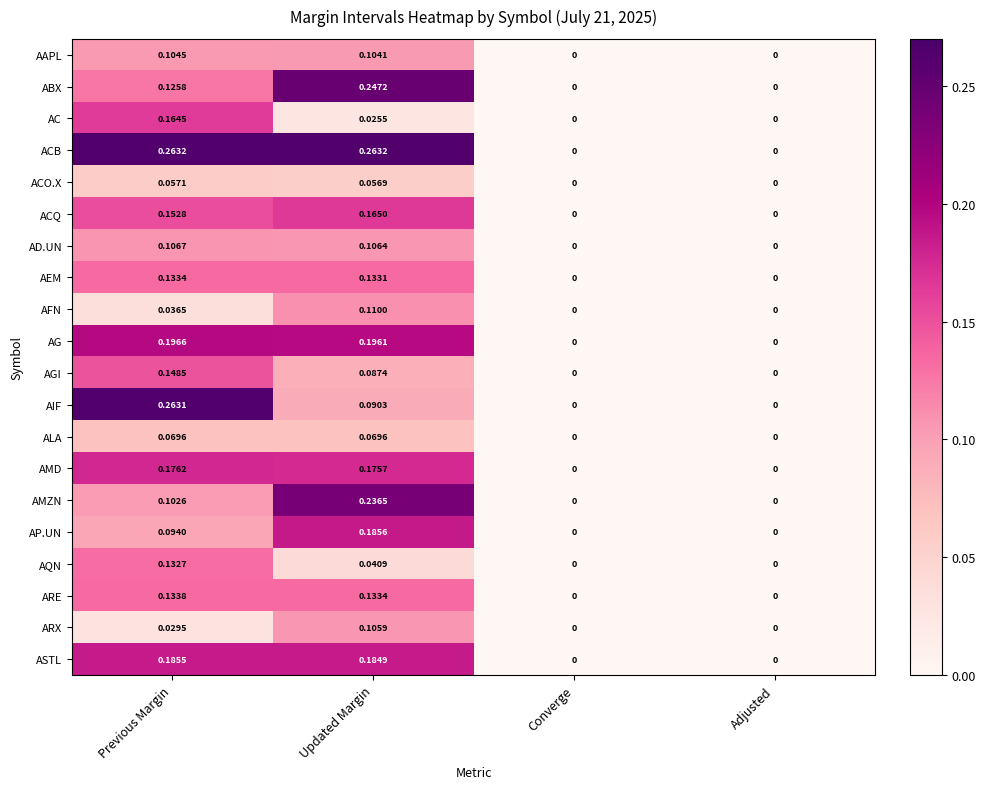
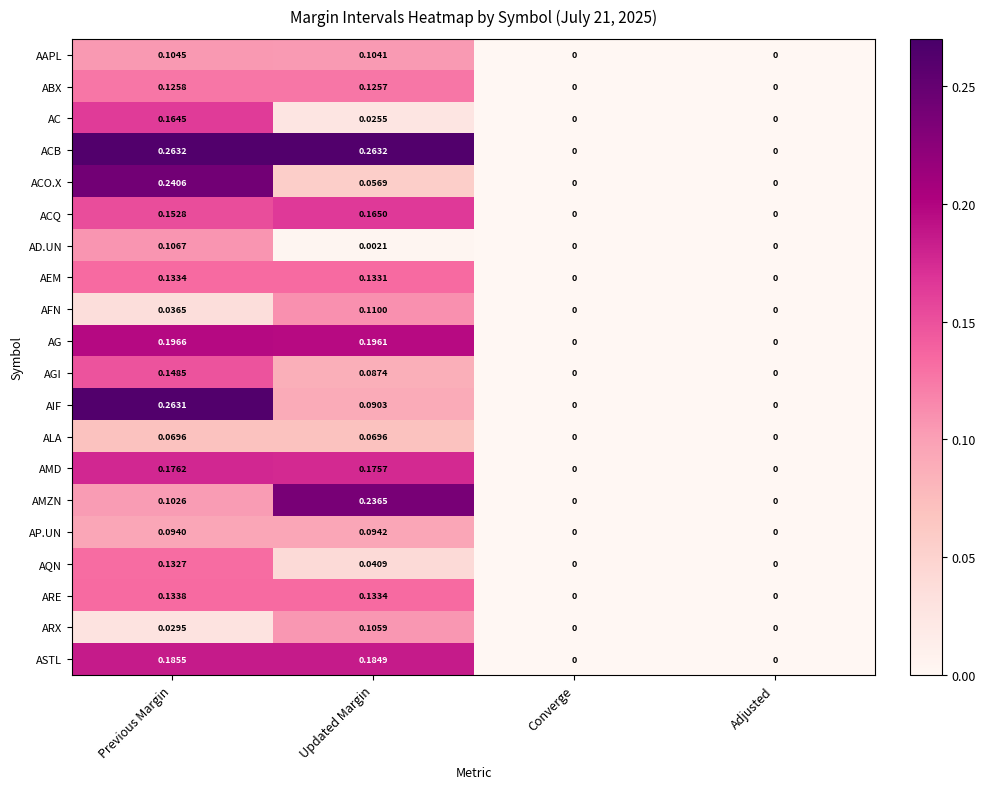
ABX, Updated Margin: 0.2472 -> 0.1257
ACO.X, Previous Margin: 0.0571 -> 0.2406
AD.UN, Updated Margin: 0.1064 -> 0.0021
AP.UN, Updated Margin: 0.1856 -> 0.0942
